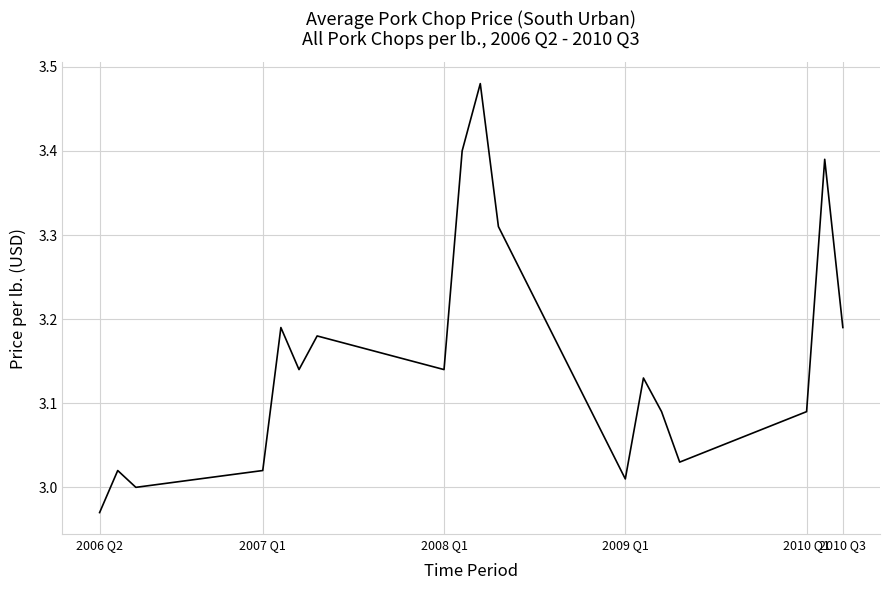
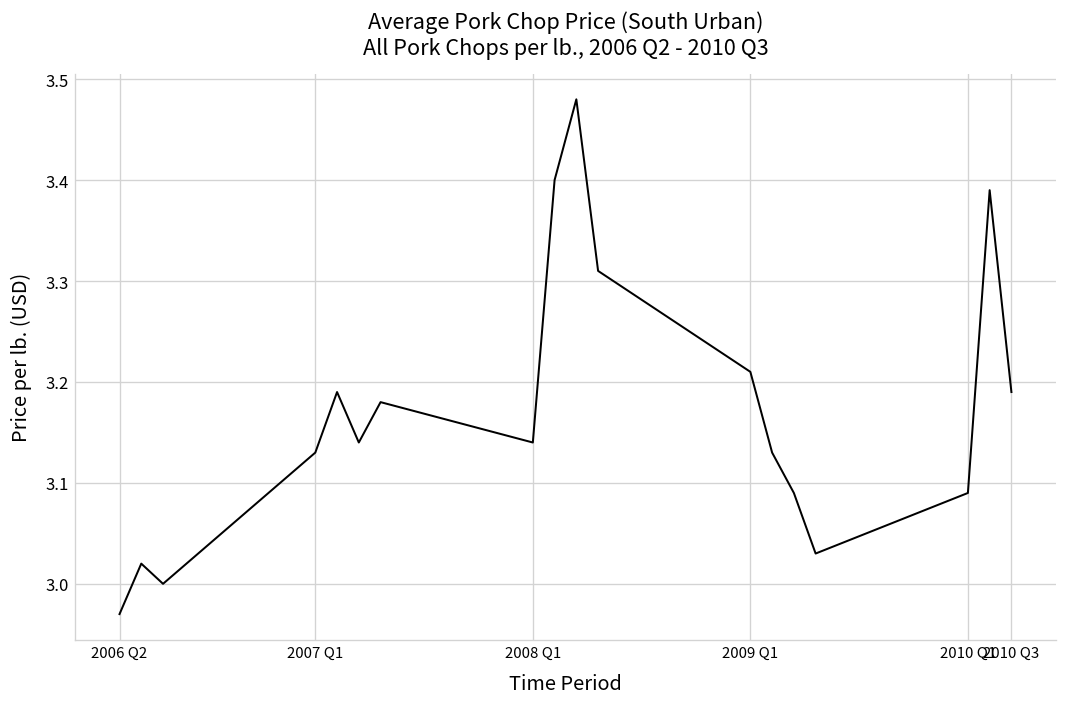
2007 Q1: 3.02 -> 3.13
2009 Q1: 3.01 -> 3.21
